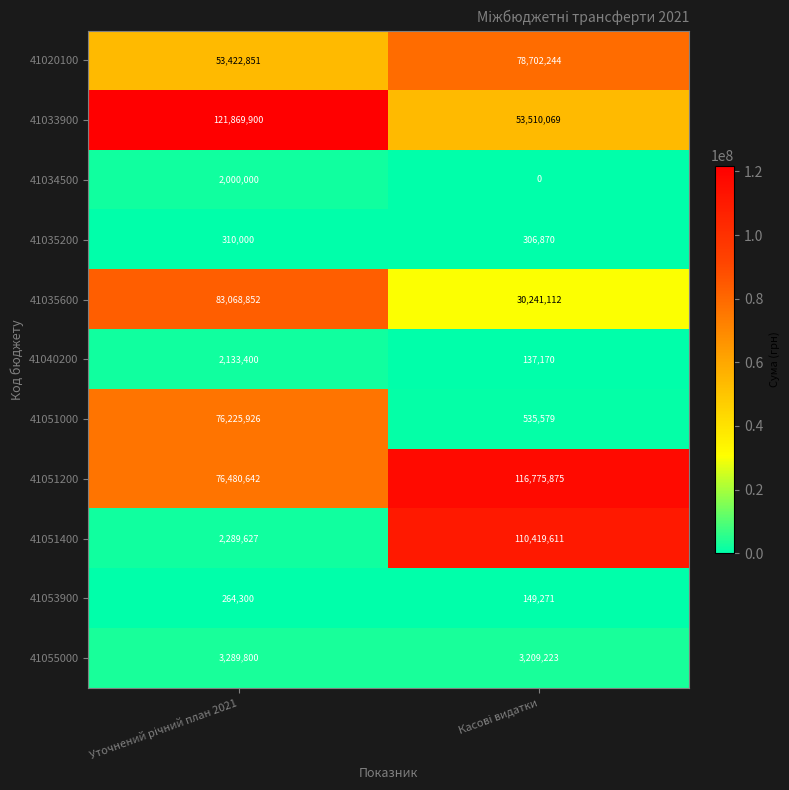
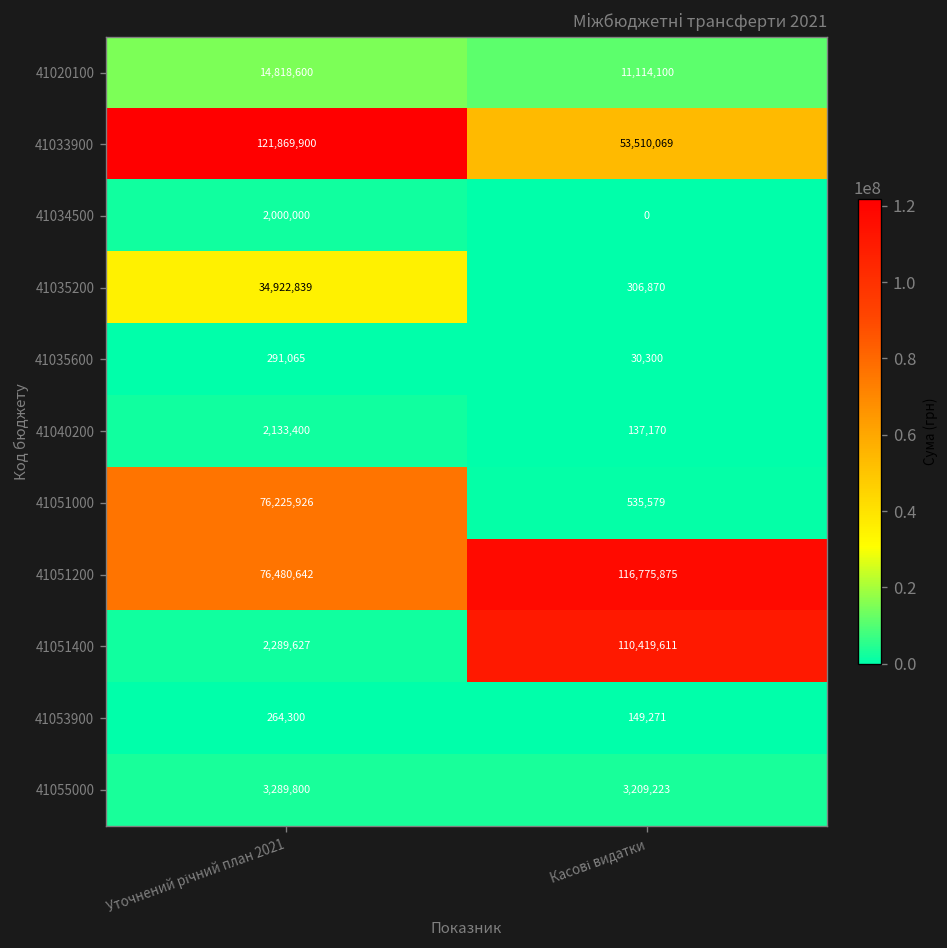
41020100, Уточнений річний план 2021: 53,422,851 -> 14,818,600
41020100, Касові видатки: 78,702,244 -> 11,114,100
41035200, Уточнений річний план 2021: 310,000 -> 34,922,839
41035600, Уточнений річний план 2021: 83,068,852 -> 291,065
41035600, Касові видатки: 30,241,112 -> 30,300
